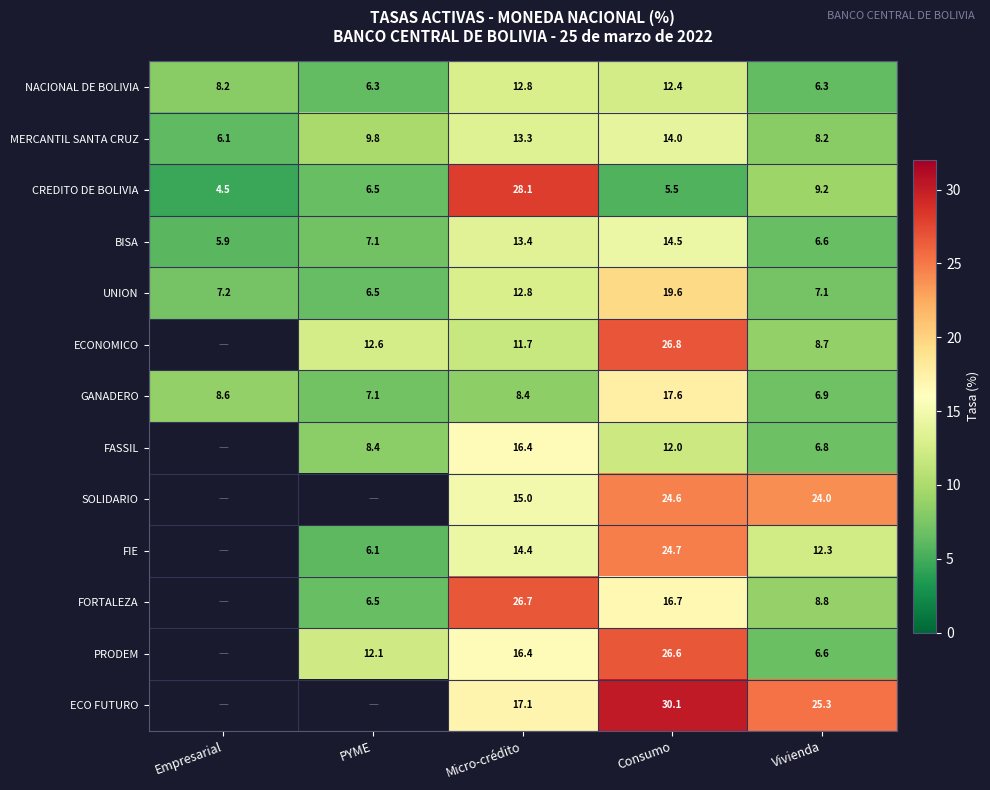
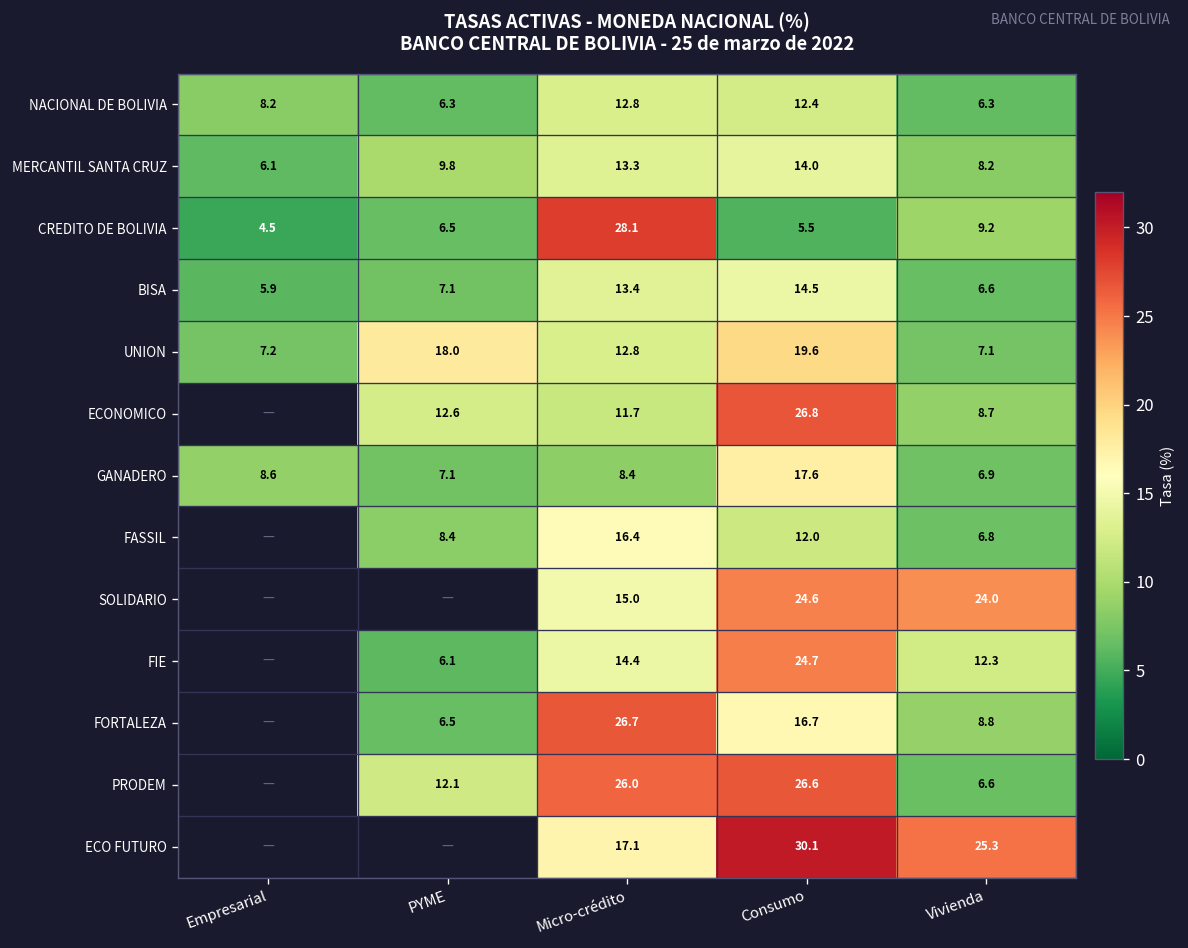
UNION, PYME: 6.5 -> 18.0
PRODEM, Micro-crédito: 16.4 -> 26.0
